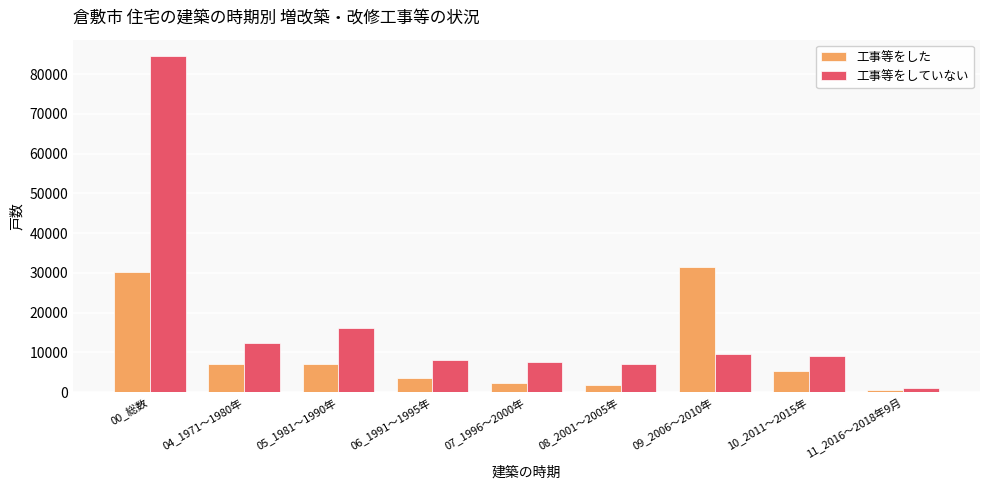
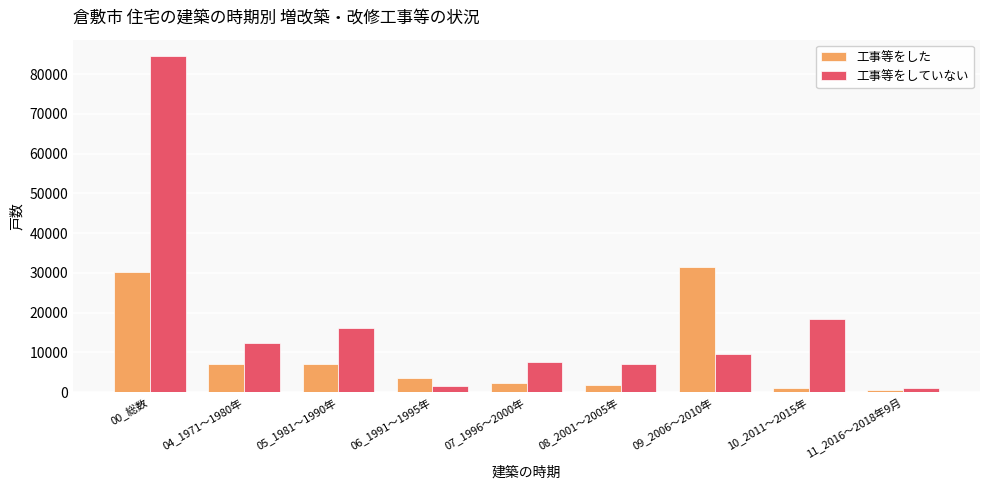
工事等をしていない, 06_1991～1995年: 8000 -> 2000
工事等をした, 10_2011～2015年: 5000 -> 1000
工事等をしていない, 10_2011～2015年: 9000 -> 18000
